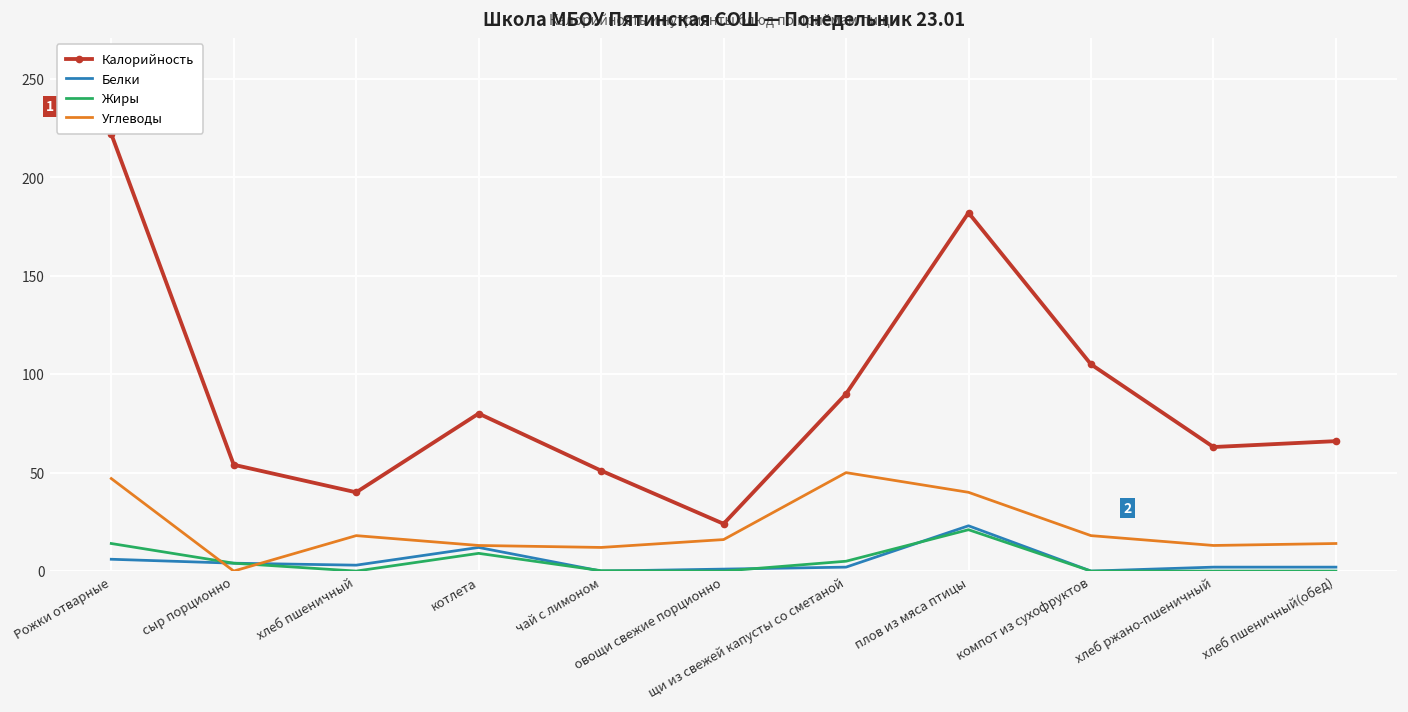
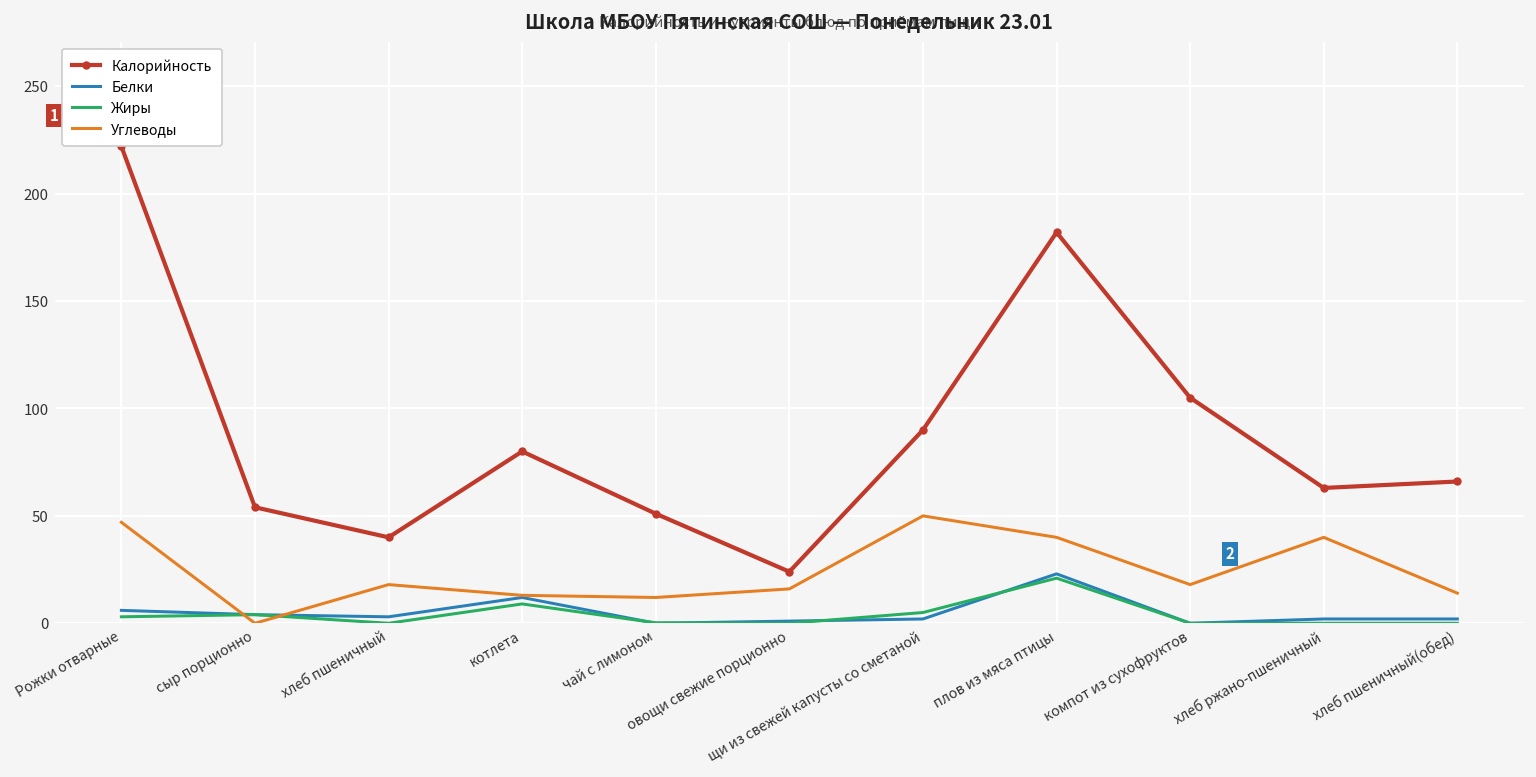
Жиры, Рожки отварные: 14 -> 3
Углеводы, хлеб ржано-пшеничный: 13 -> 40
